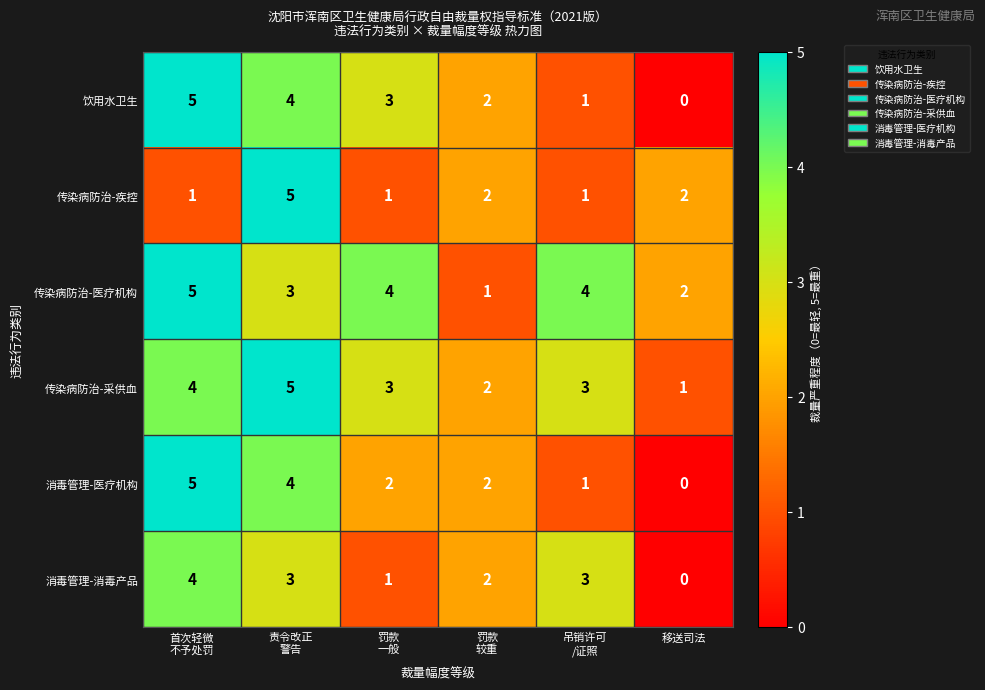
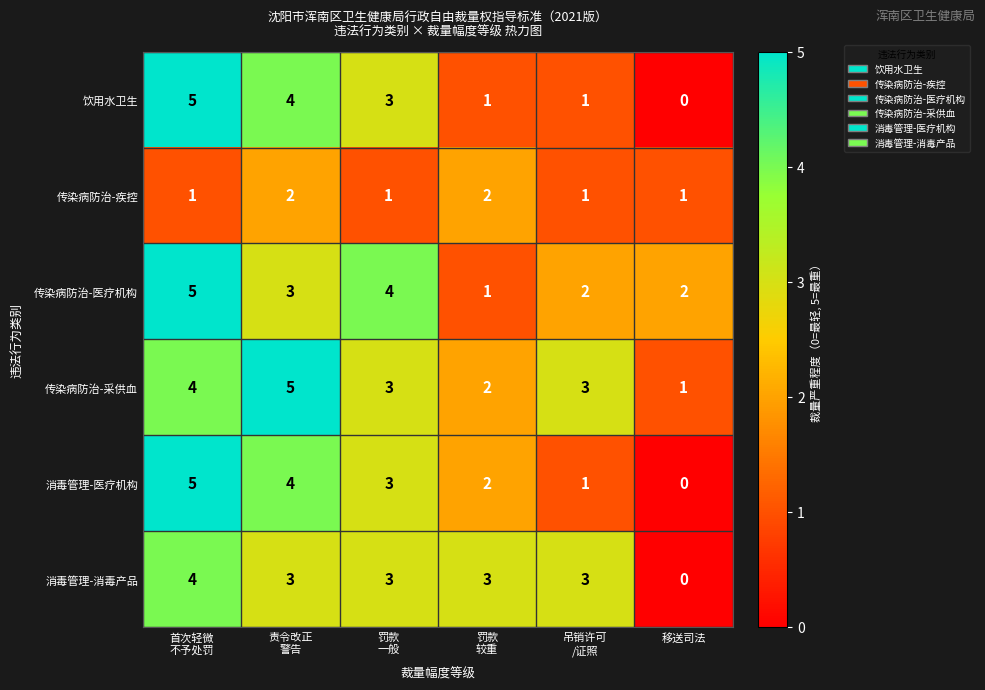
饮用水卫生, 罚款 较重: 2 -> 1
传染病防治-疾控, 责令改正 警告: 5 -> 2
传染病防治-疾控, 移送司法: 2 -> 1
传染病防治-医疗机构, 吊销许可 /证照: 4 -> 2
消毒管理-医疗机构, 罚款 一般: 2 -> 3
消毒管理-消毒产品, 罚款 一般: 1 -> 3
消毒管理-消毒产品, 罚款 较重: 2 -> 3
